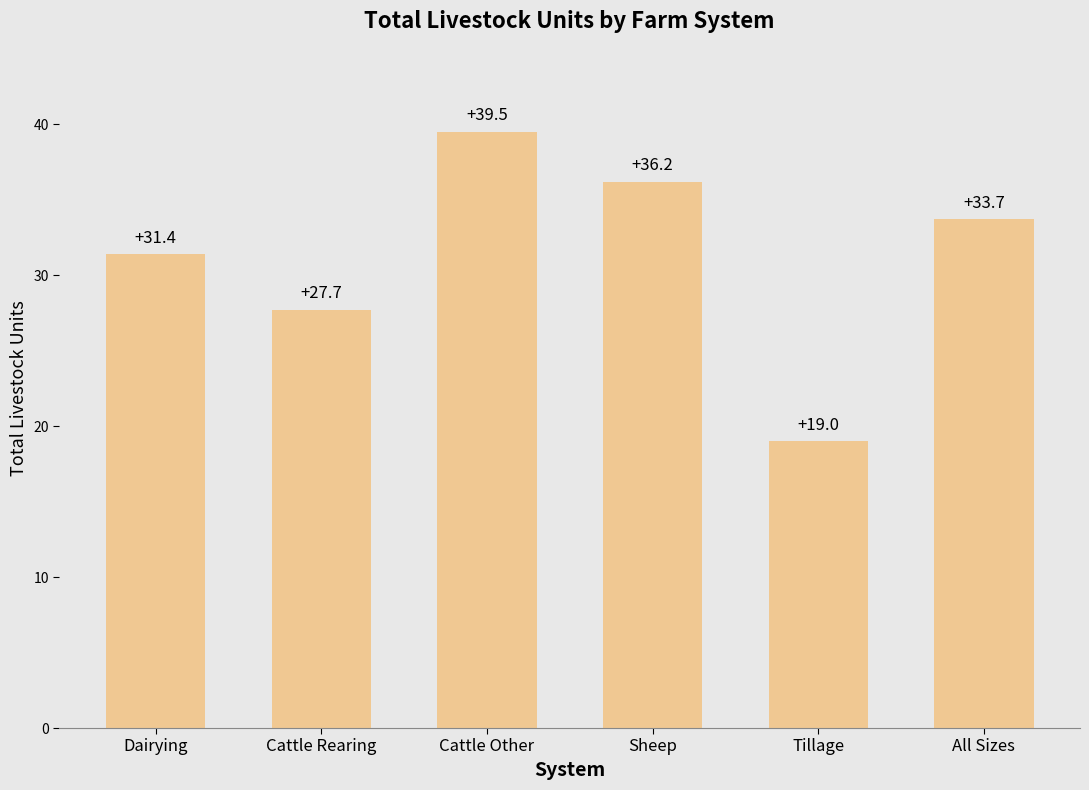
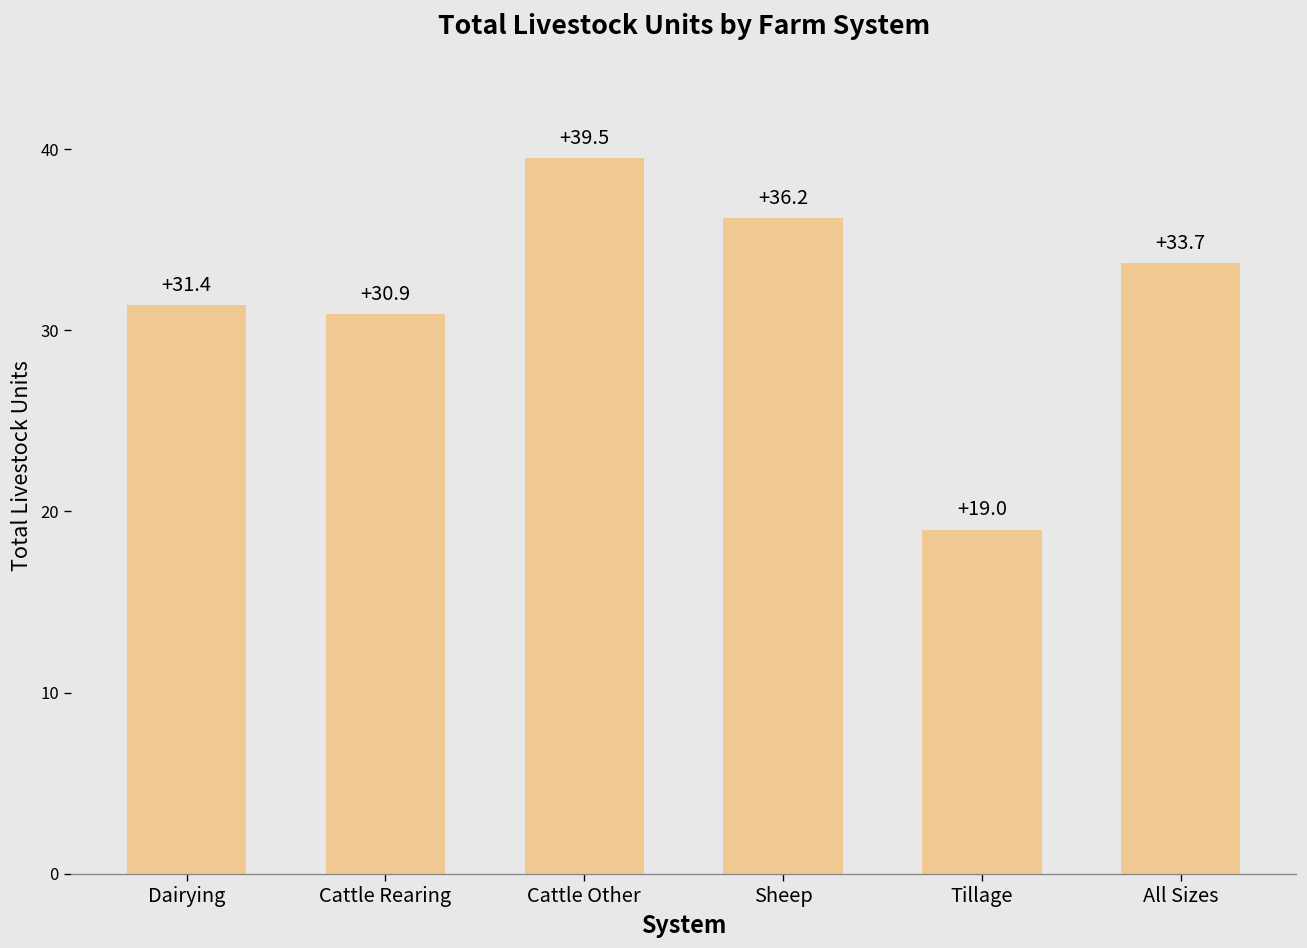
Cattle Rearing: +27.7 -> +30.9
